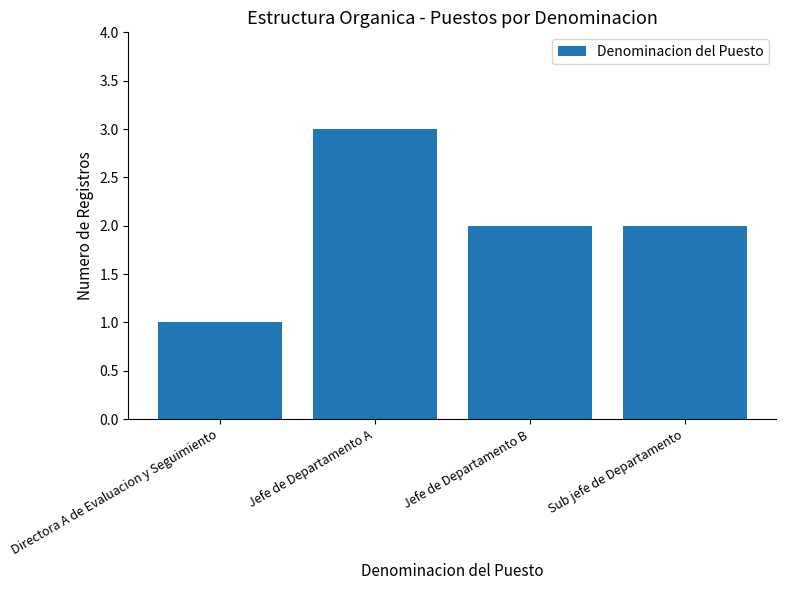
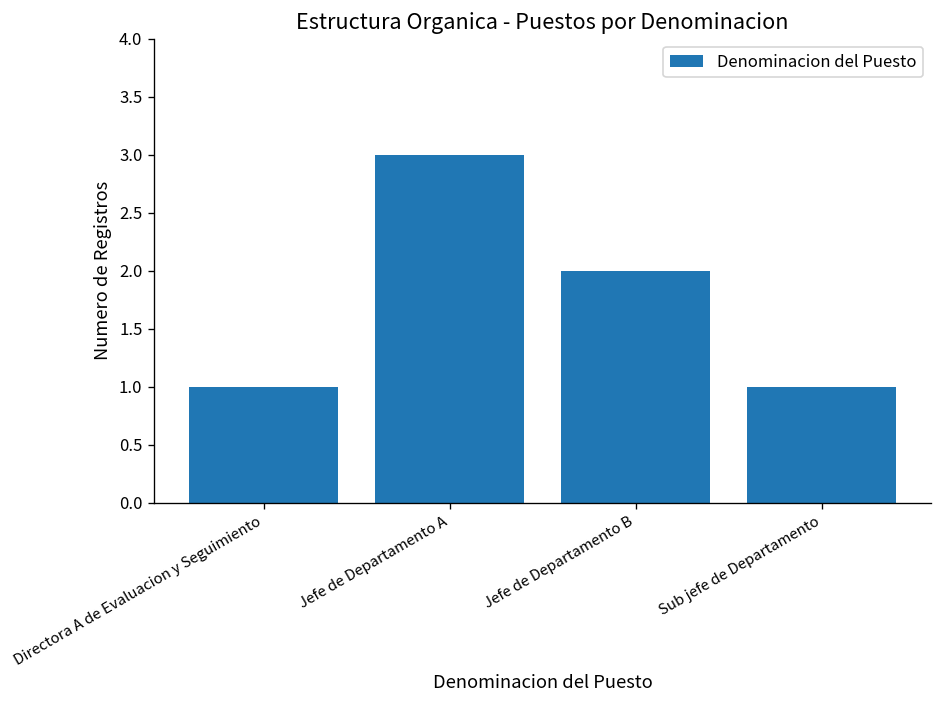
Sub jefe de Departamento: 2 -> 1
